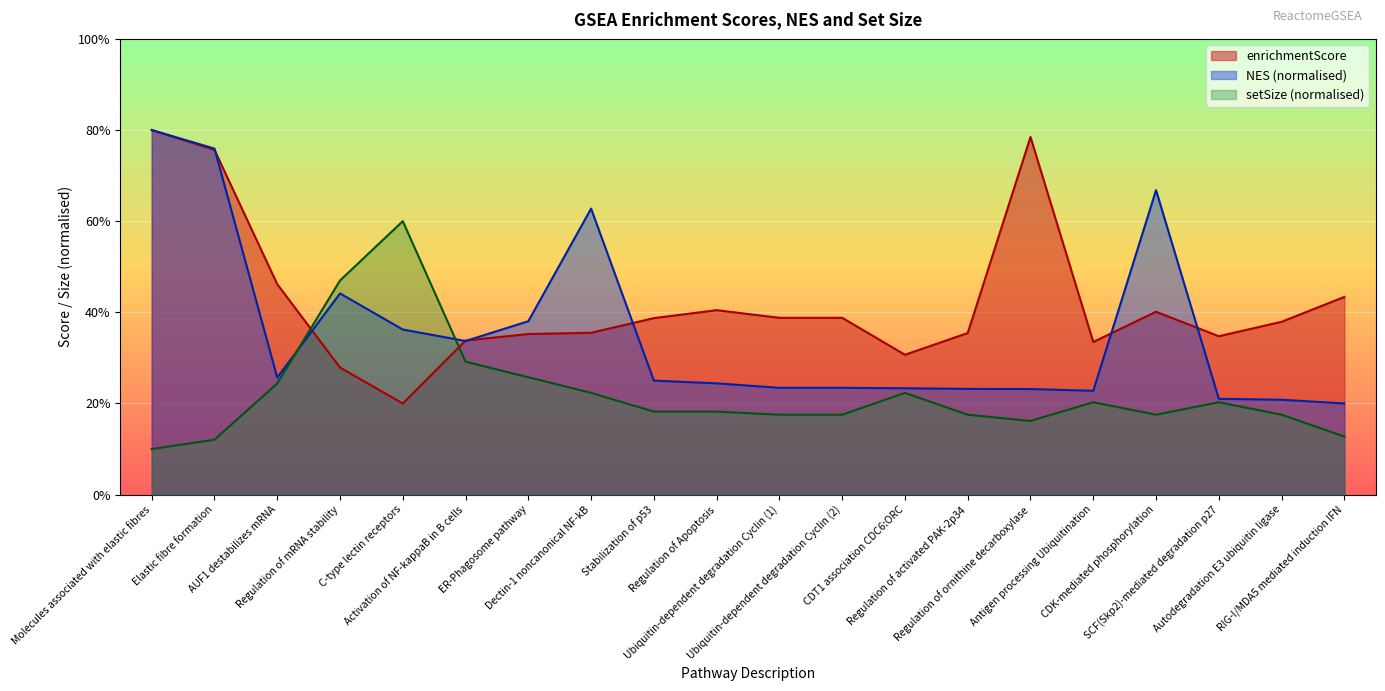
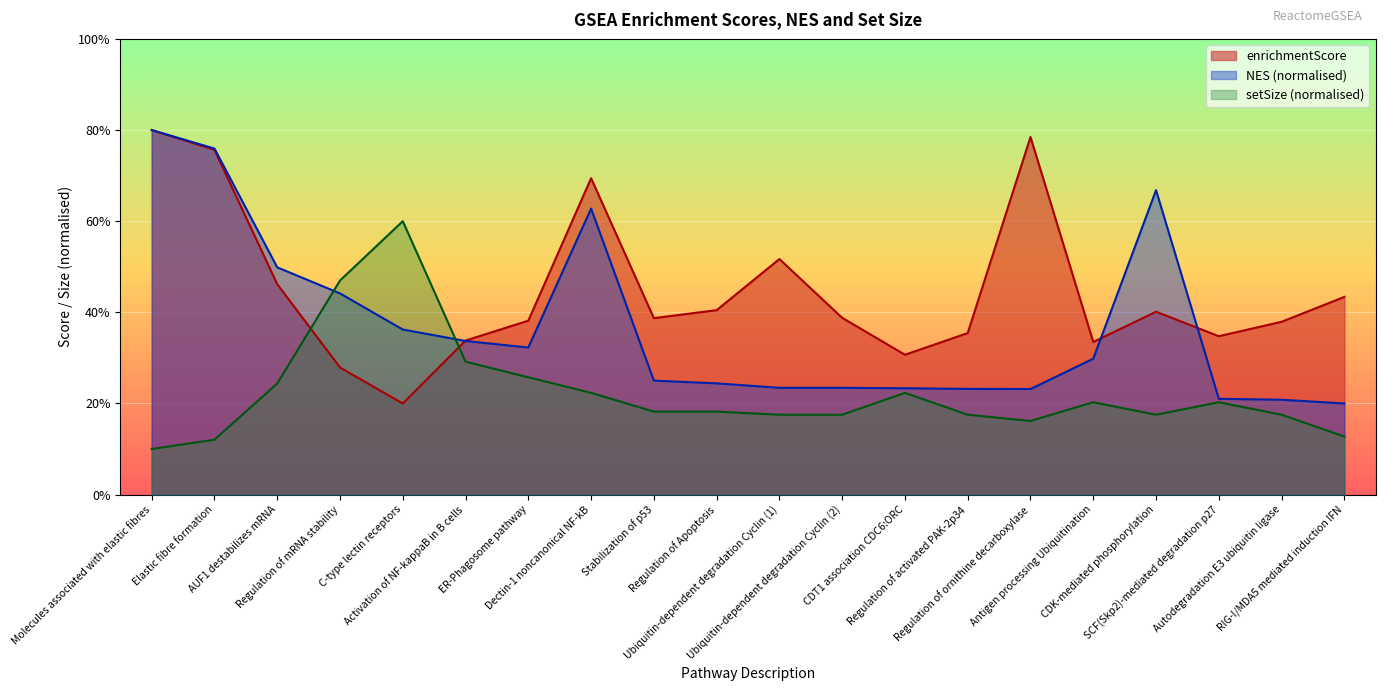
NES (normalised), AUF1 destabilizes mRNA: 26% -> 50%
enrichmentScore, ER-Phagosome pathway: 35% -> 38%
NES (normalised), ER-Phagosome pathway: 38% -> 32%
enrichmentScore, Dectin-1 noncanonical NF-kB: 36% -> 69%
enrichmentScore, Ubiquitin-dependent degradation Cyclin (1): 39% -> 52%
NES (normalised), Antigen processing Ubiquitination: 23% -> 30%
